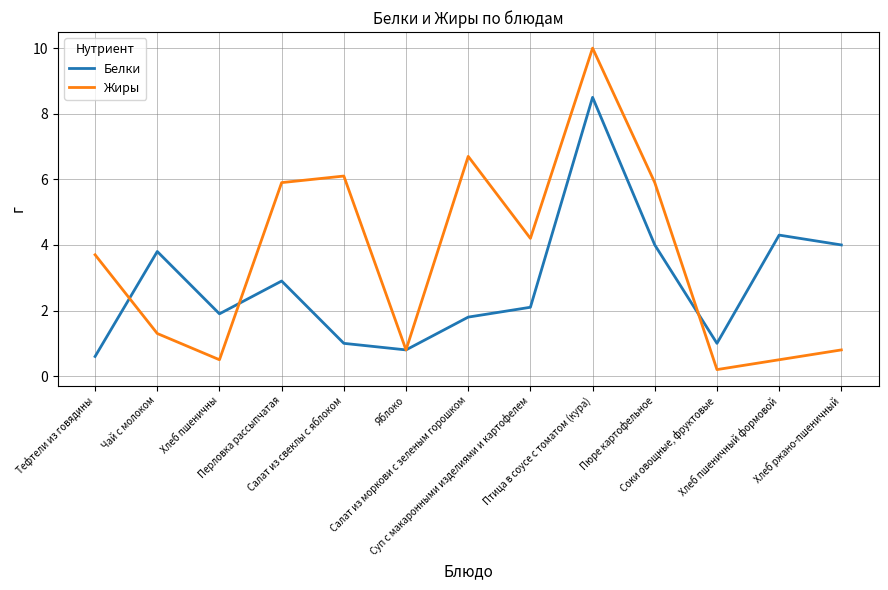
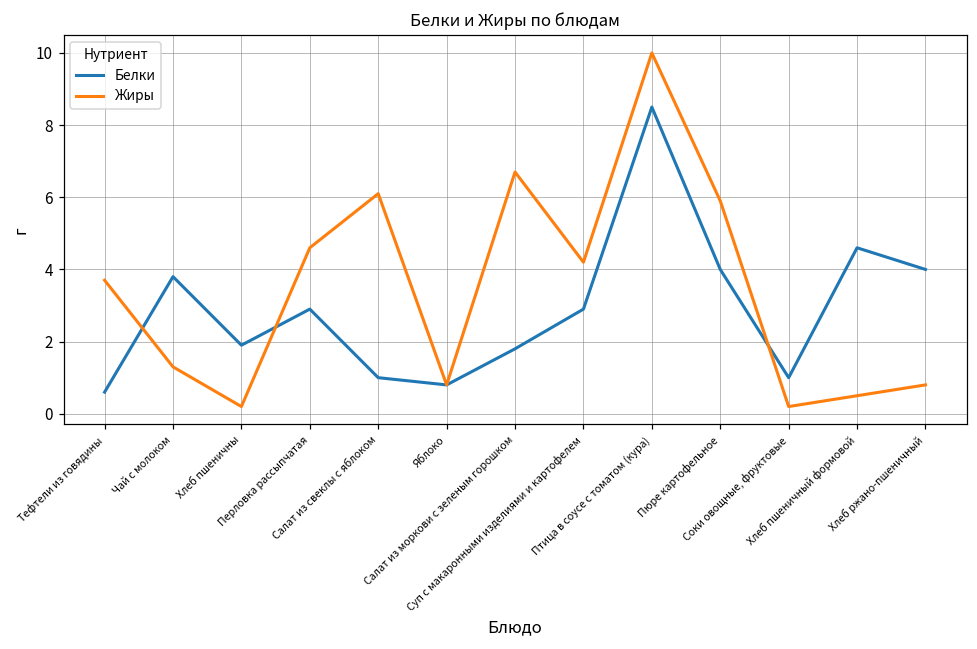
Жиры, Хлеб пшеничны: 0.5 -> 0.2
Жиры, Перловка рассыпчатая: 5.9 -> 4.6
Белки, Суп с макаронными изделиями и картофелем: 2.1 -> 2.9
Белки, Хлеб пшеничный формовой: 4.3 -> 4.6
